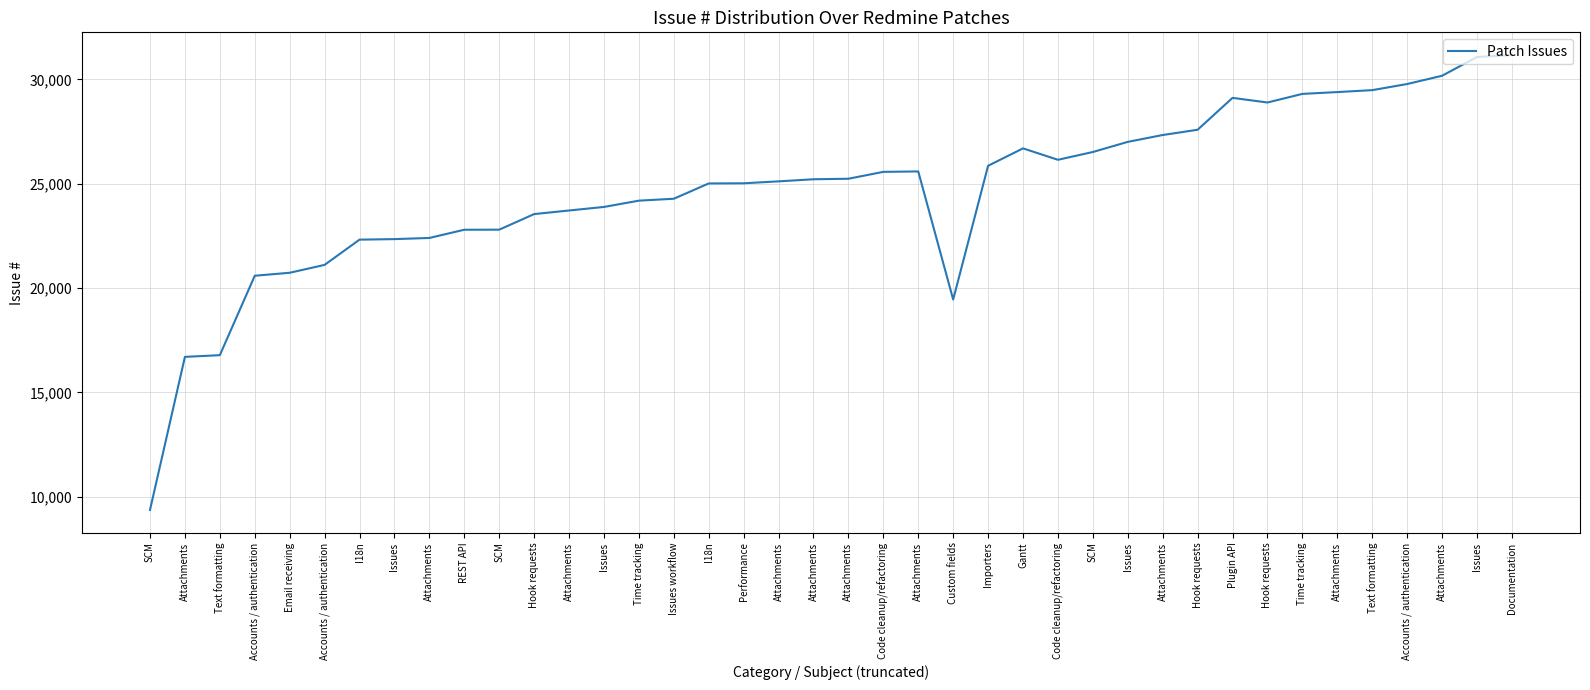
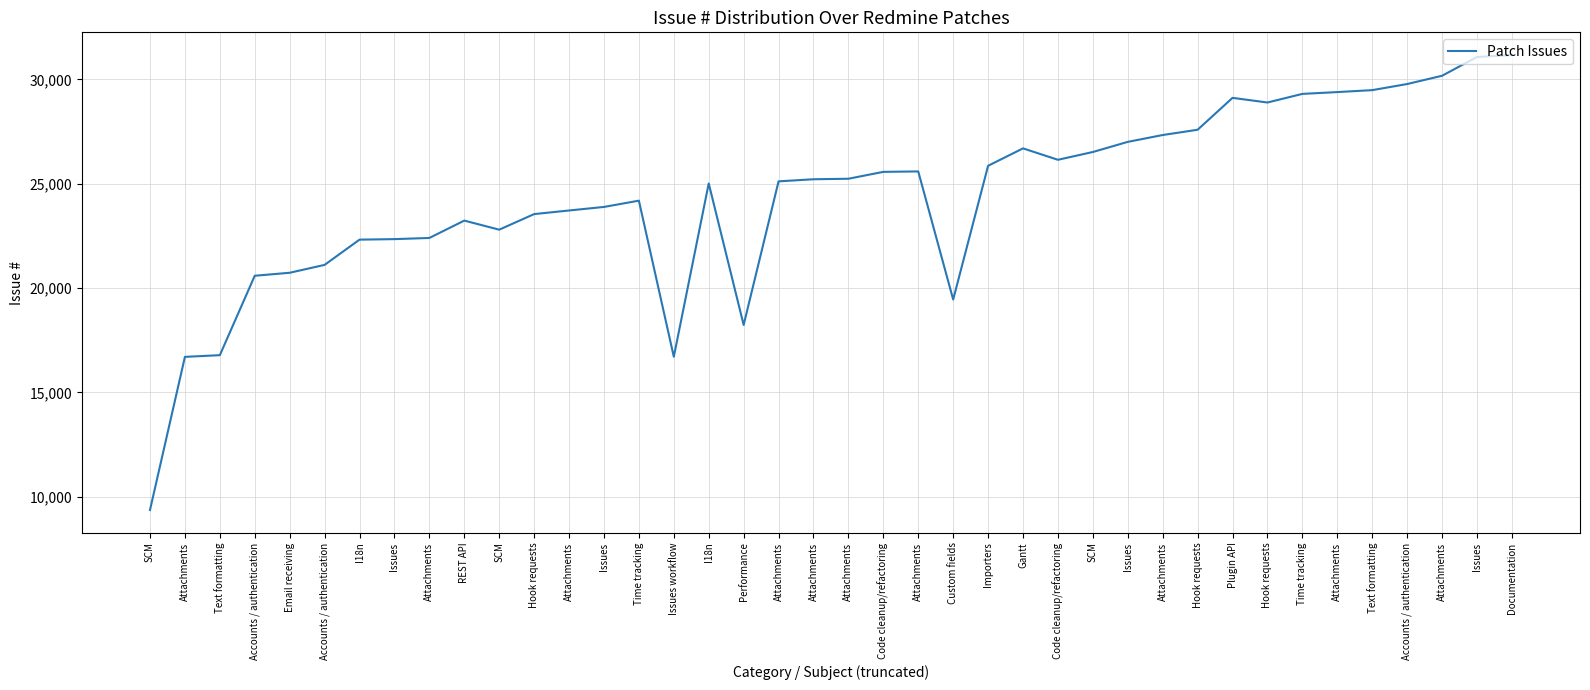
REST API: 22,800 -> 23,200
Issues workflow: 24,300 -> 16,700
Performance: 25,000 -> 18,200
